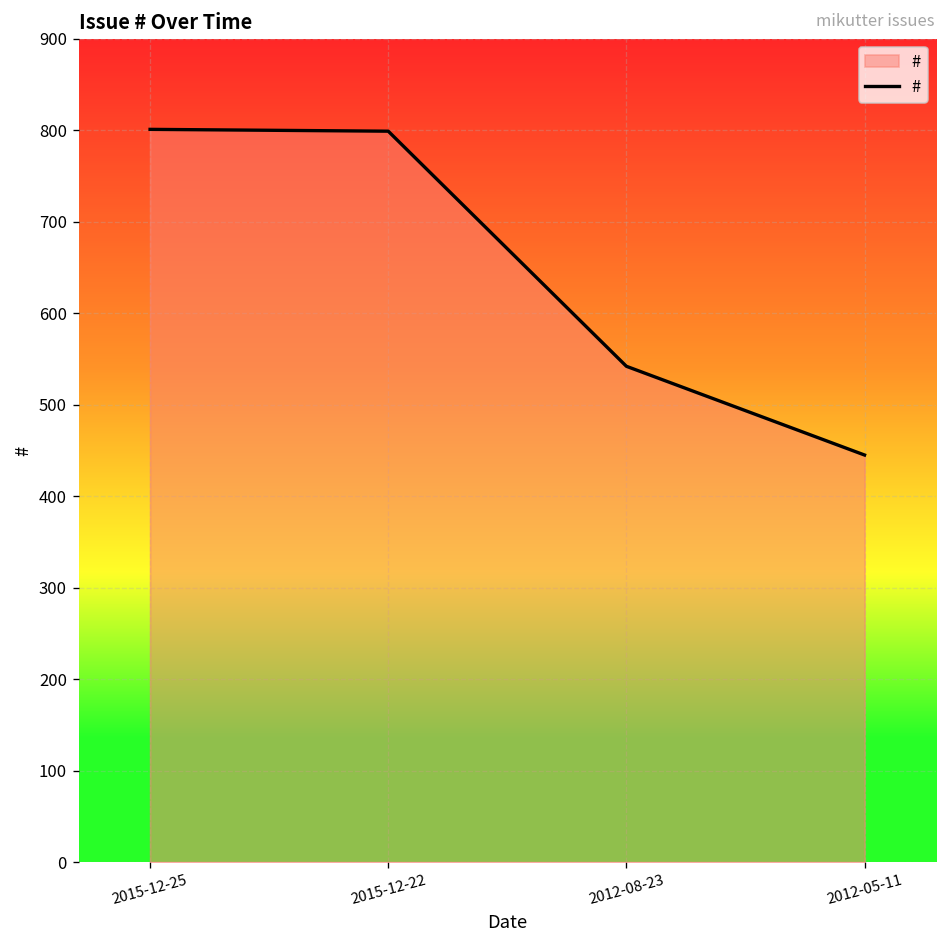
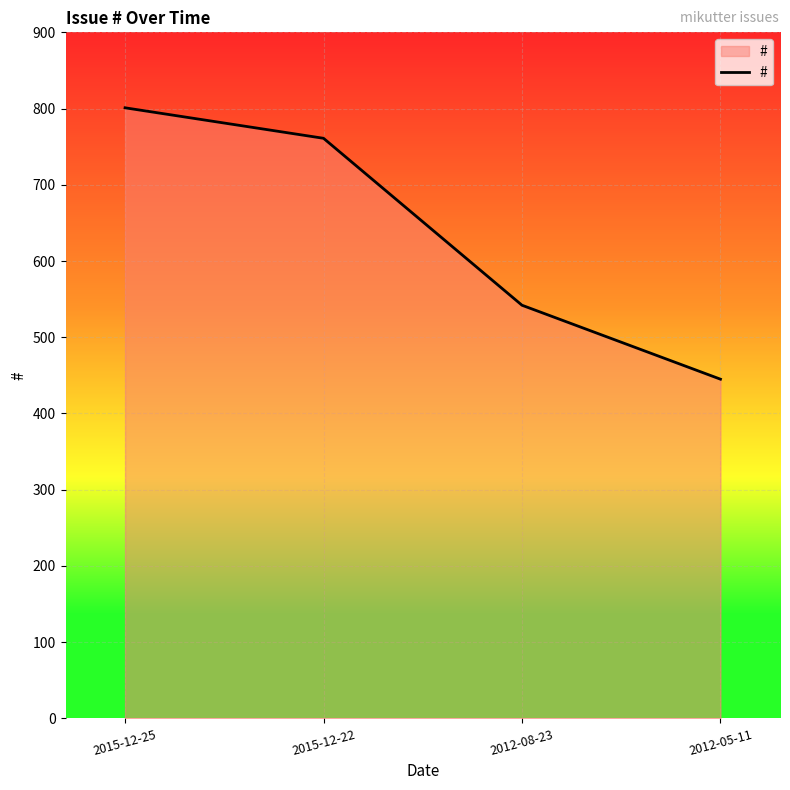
2015-12-22: 800 -> 760
